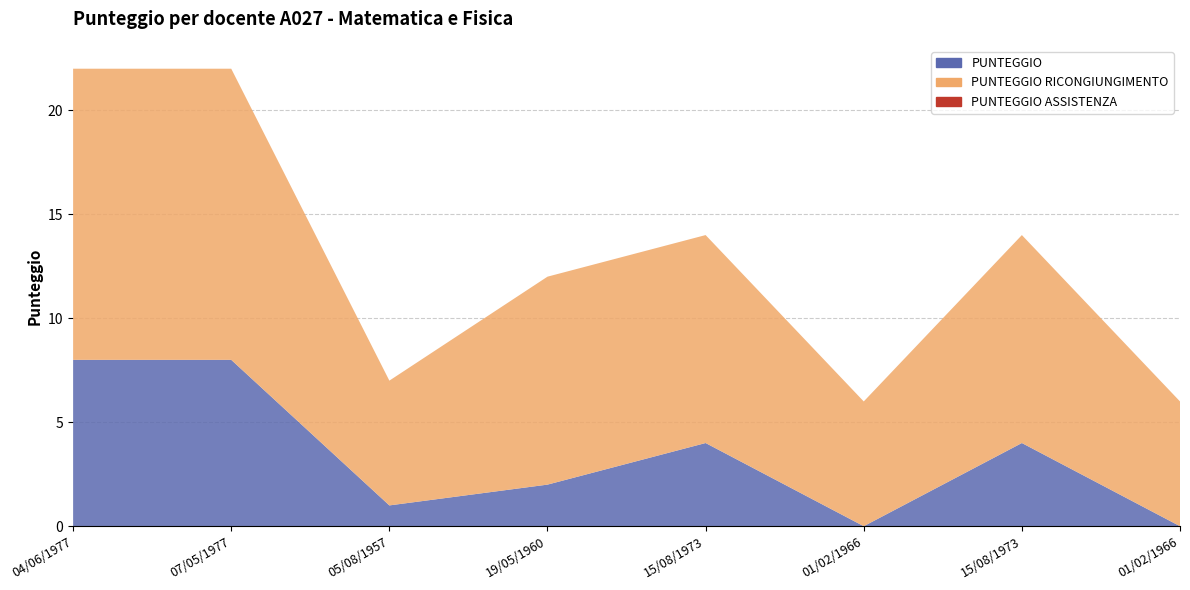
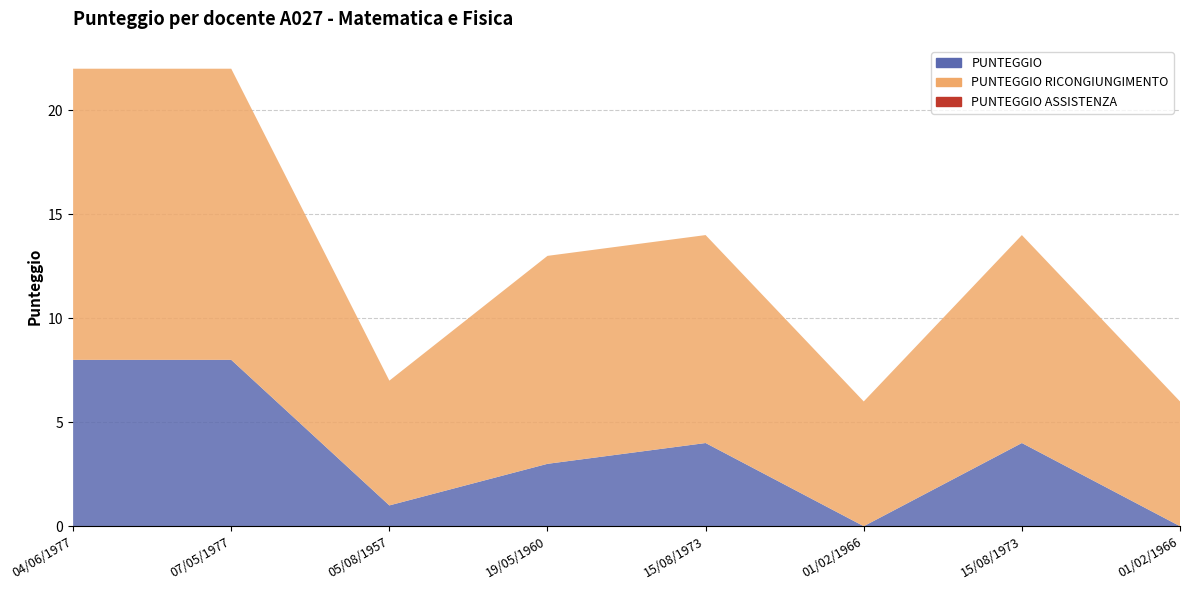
PUNTEGGIO, 19/05/1960: 2 -> 3
